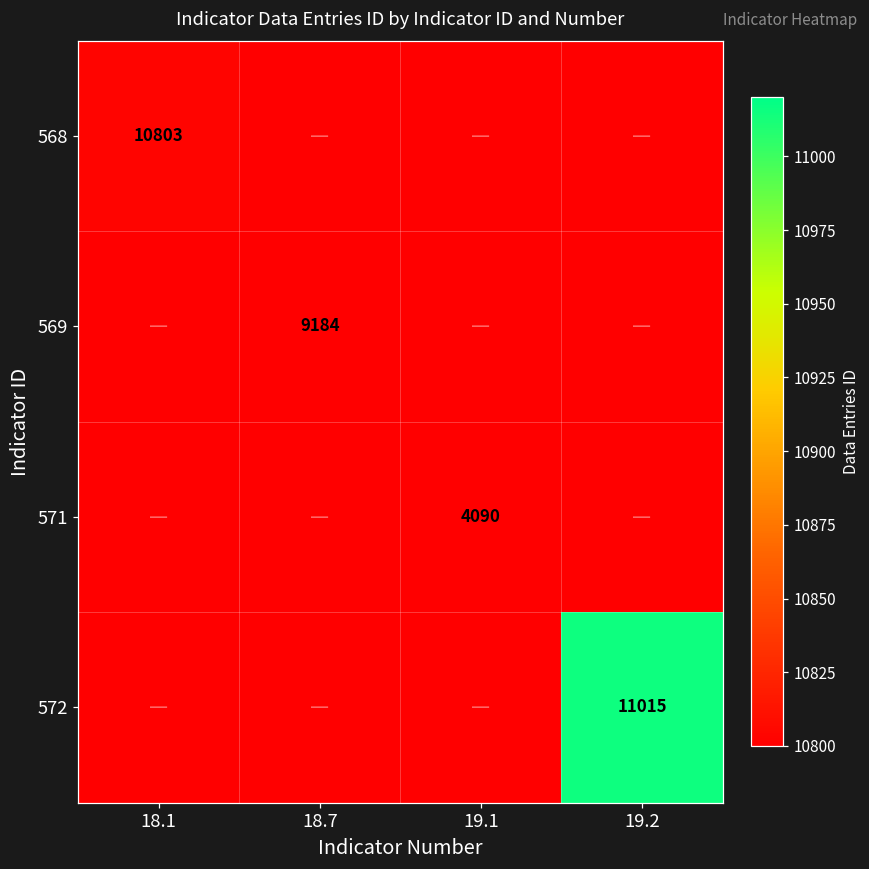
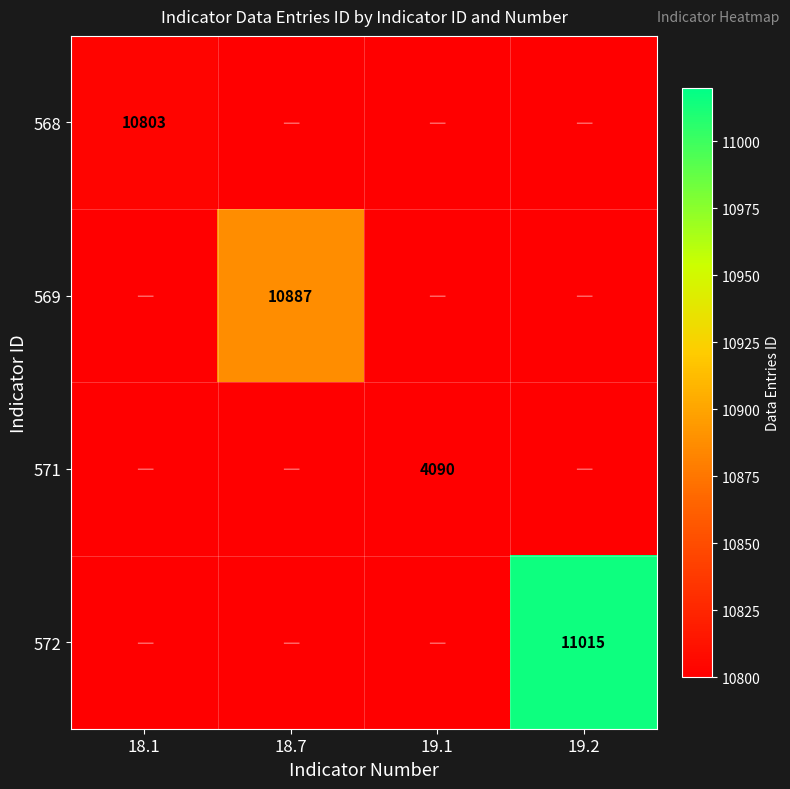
569, 18.7: 9184 -> 10887
